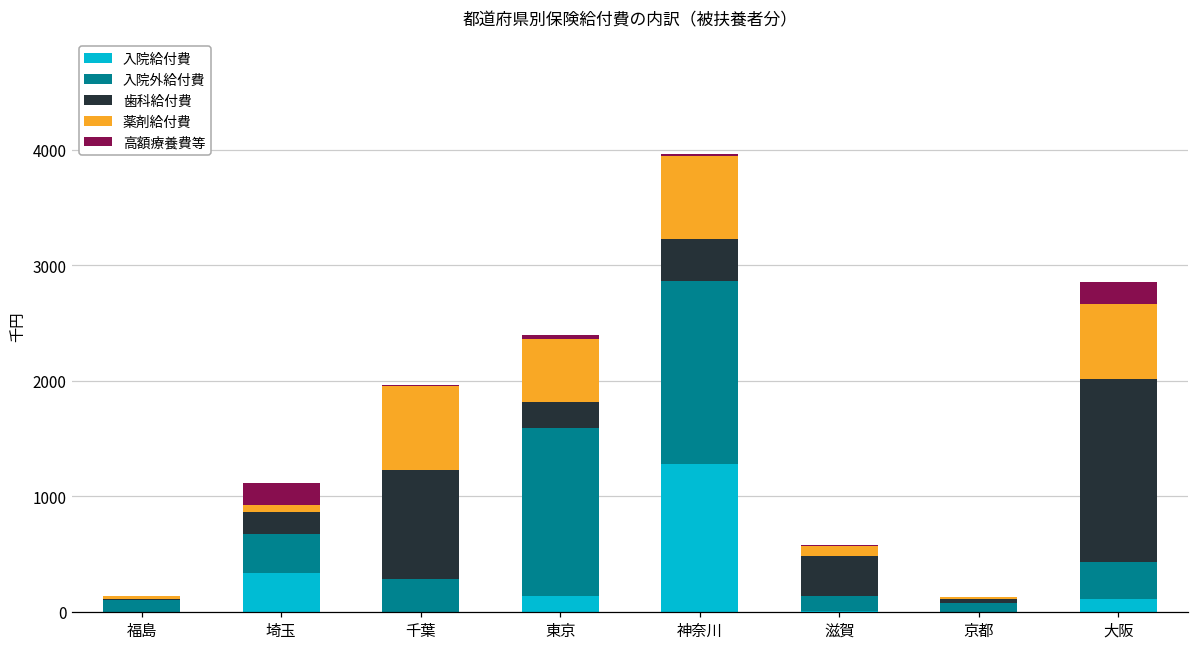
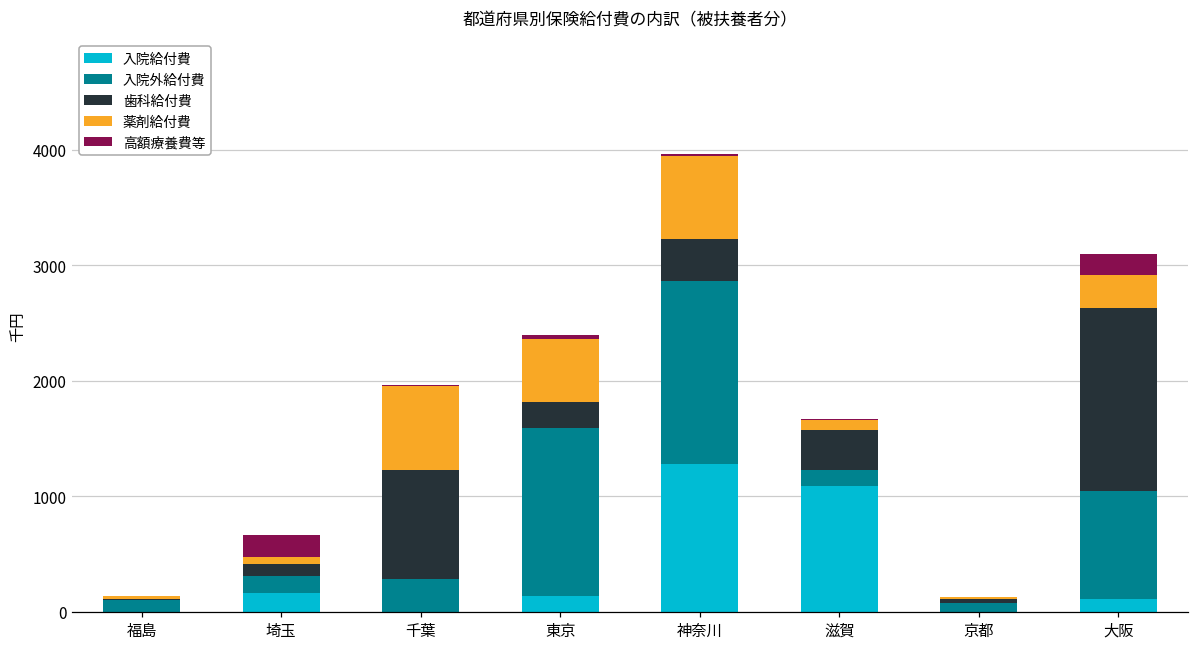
入院給付費, 埼玉: 340 -> 160
入院外給付費, 埼玉: 330 -> 150
歯科給付費, 埼玉: 190 -> 100
入院給付費, 滋賀: 0 -> 1090
入院外給付費, 大阪: 320 -> 930
薬剤給付費, 大阪: 650 -> 280
